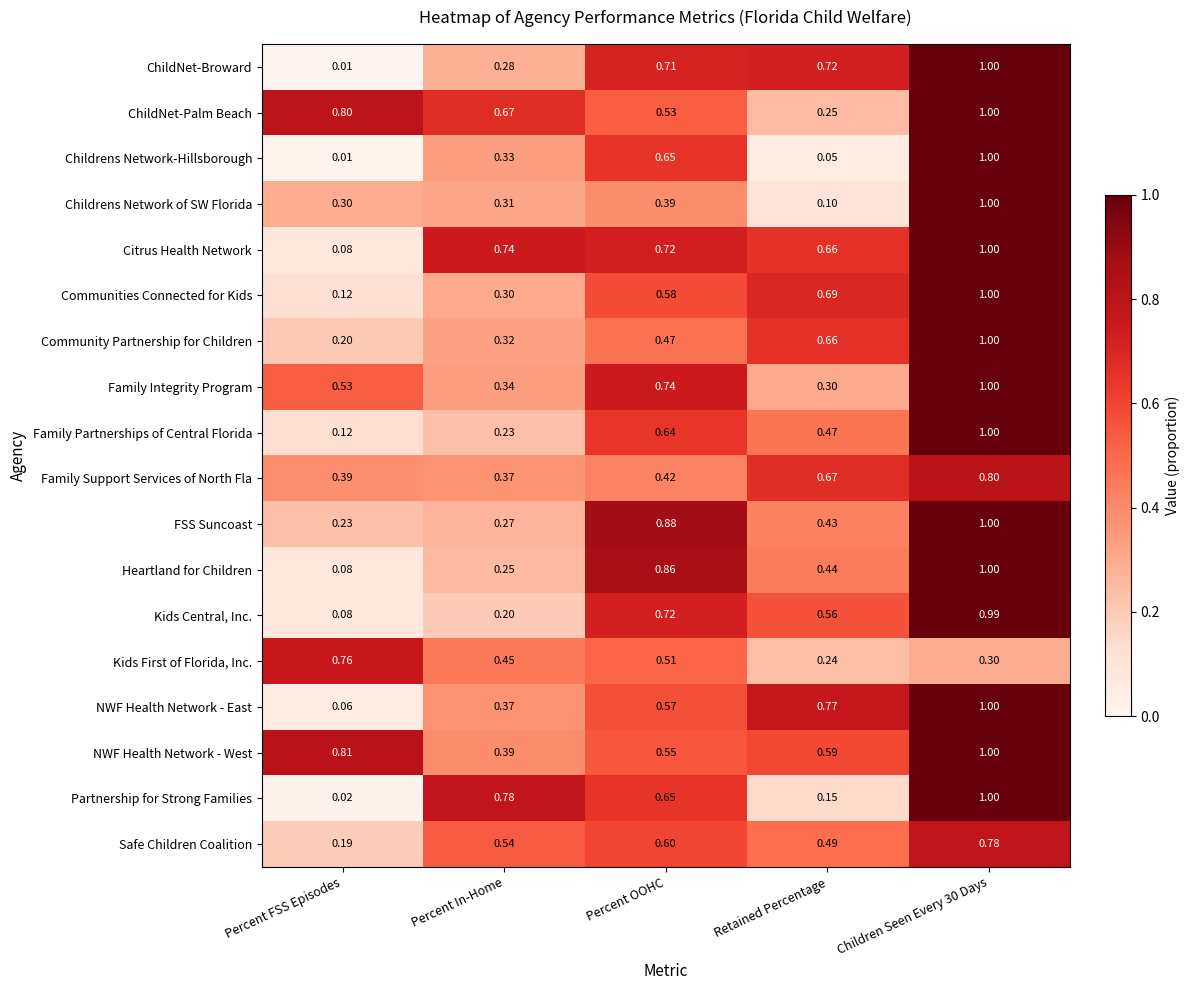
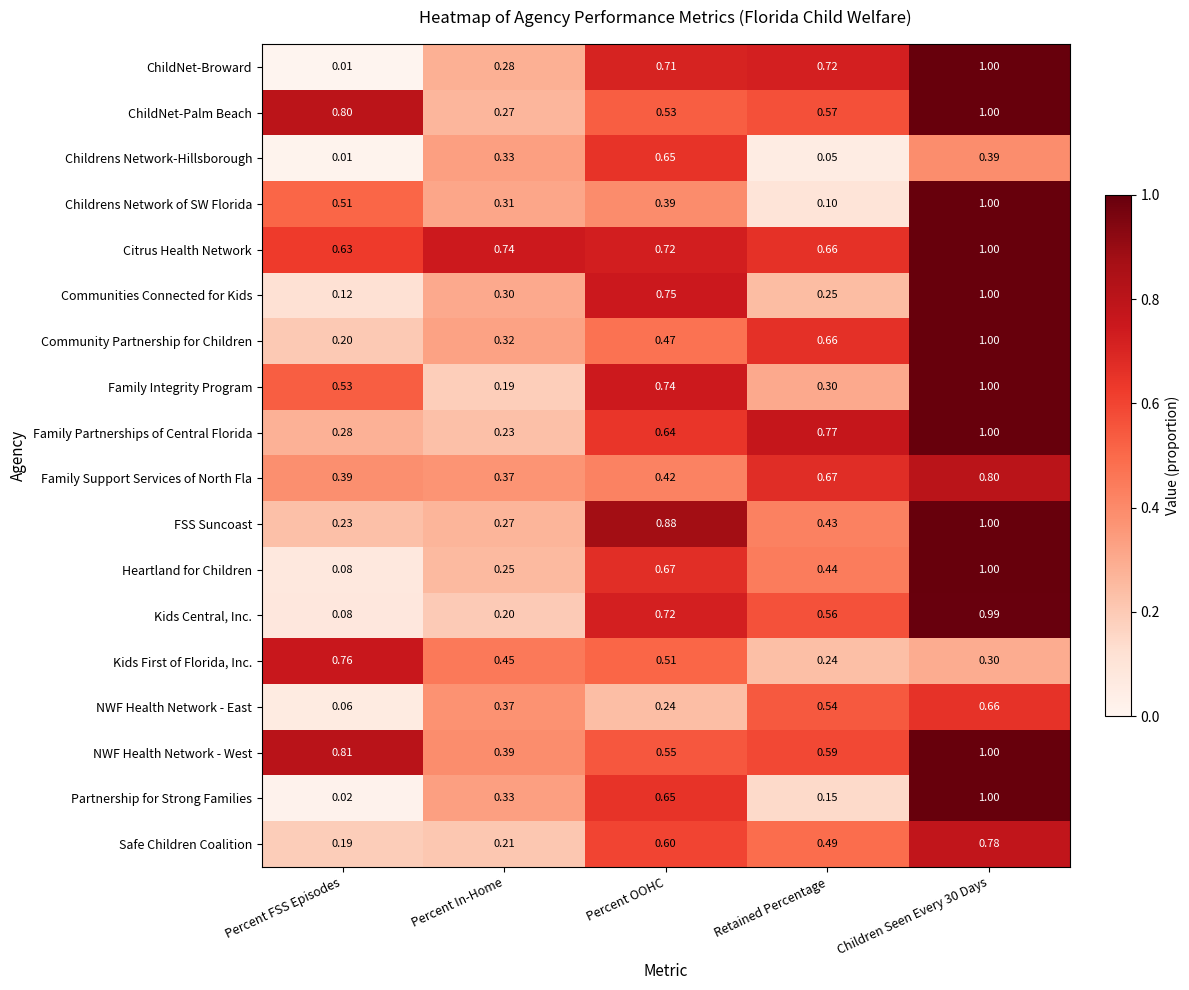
ChildNet-Palm Beach, Percent In-Home: 0.67 -> 0.27
ChildNet-Palm Beach, Retained Percentage: 0.25 -> 0.57
Childrens Network-Hillsborough, Children Seen Every 30 Days: 1.00 -> 0.39
Childrens Network of SW Florida, Percent FSS Episodes: 0.30 -> 0.51
Citrus Health Network, Percent FSS Episodes: 0.08 -> 0.63
Communities Connected for Kids, Percent OOHC: 0.58 -> 0.75
Communities Connected for Kids, Retained Percentage: 0.69 -> 0.25
Family Integrity Program, Percent In-Home: 0.34 -> 0.19
Family Partnerships of Central Florida, Percent FSS Episodes: 0.12 -> 0.28
Family Partnerships of Central Florida, Retained Percentage: 0.47 -> 0.77
Heartland for Children, Percent OOHC: 0.86 -> 0.67
NWF Health Network - East, Percent OOHC: 0.57 -> 0.24
NWF Health Network - East, Retained Percentage: 0.77 -> 0.54
NWF Health Network - East, Children Seen Every 30 Days: 1.00 -> 0.66
Partnership for Strong Families, Percent In-Home: 0.78 -> 0.33
Safe Children Coalition, Percent In-Home: 0.54 -> 0.21
